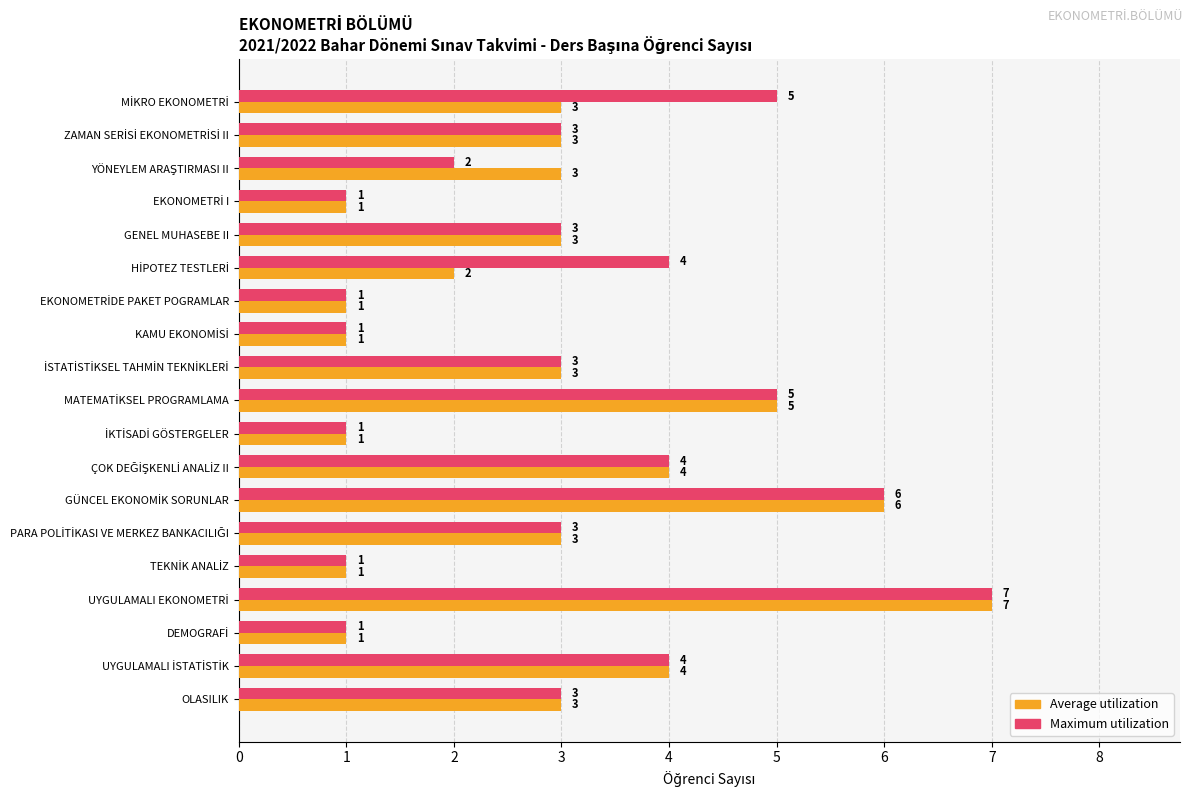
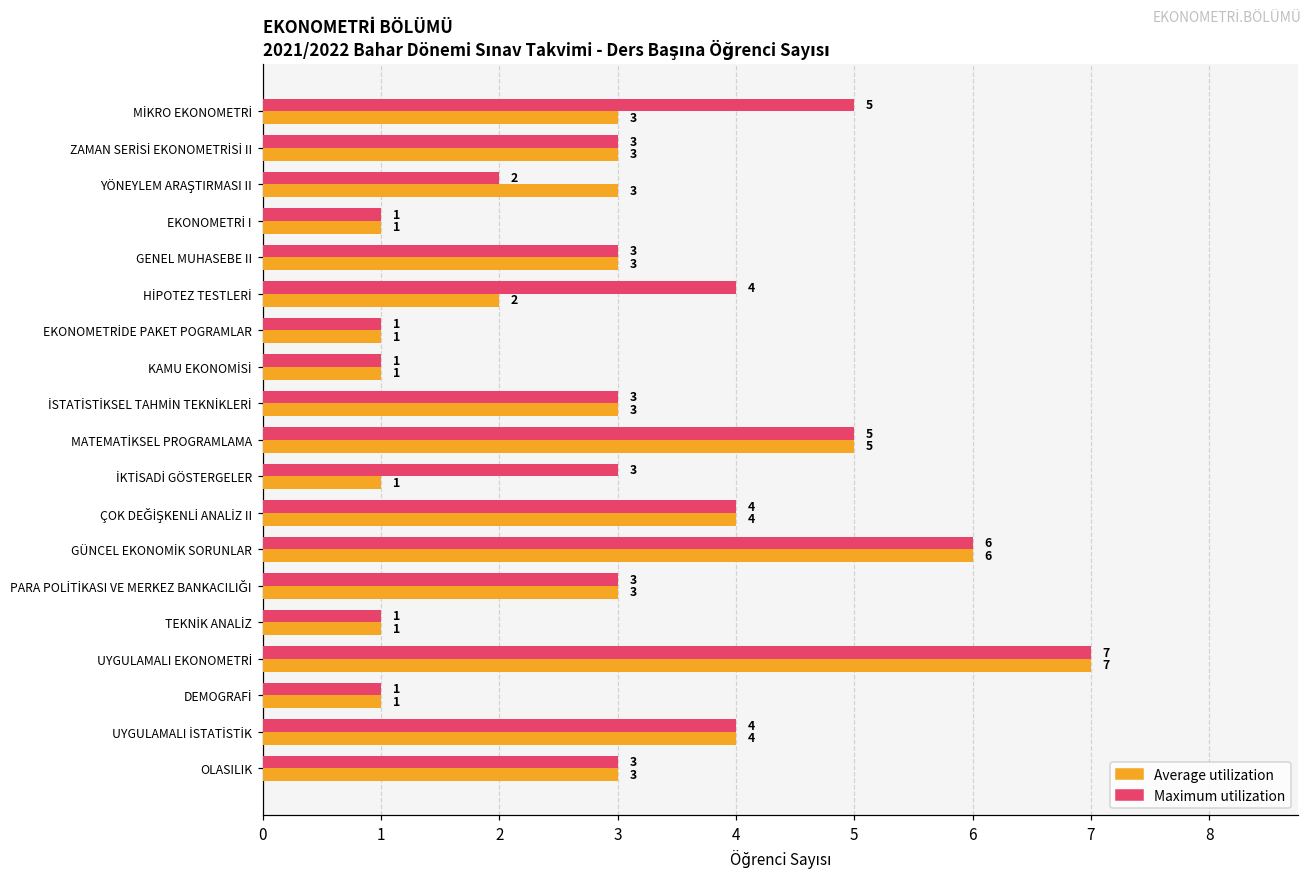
Maximum utilization, İKTİSADİ GÖSTERGELER: 1 -> 3
